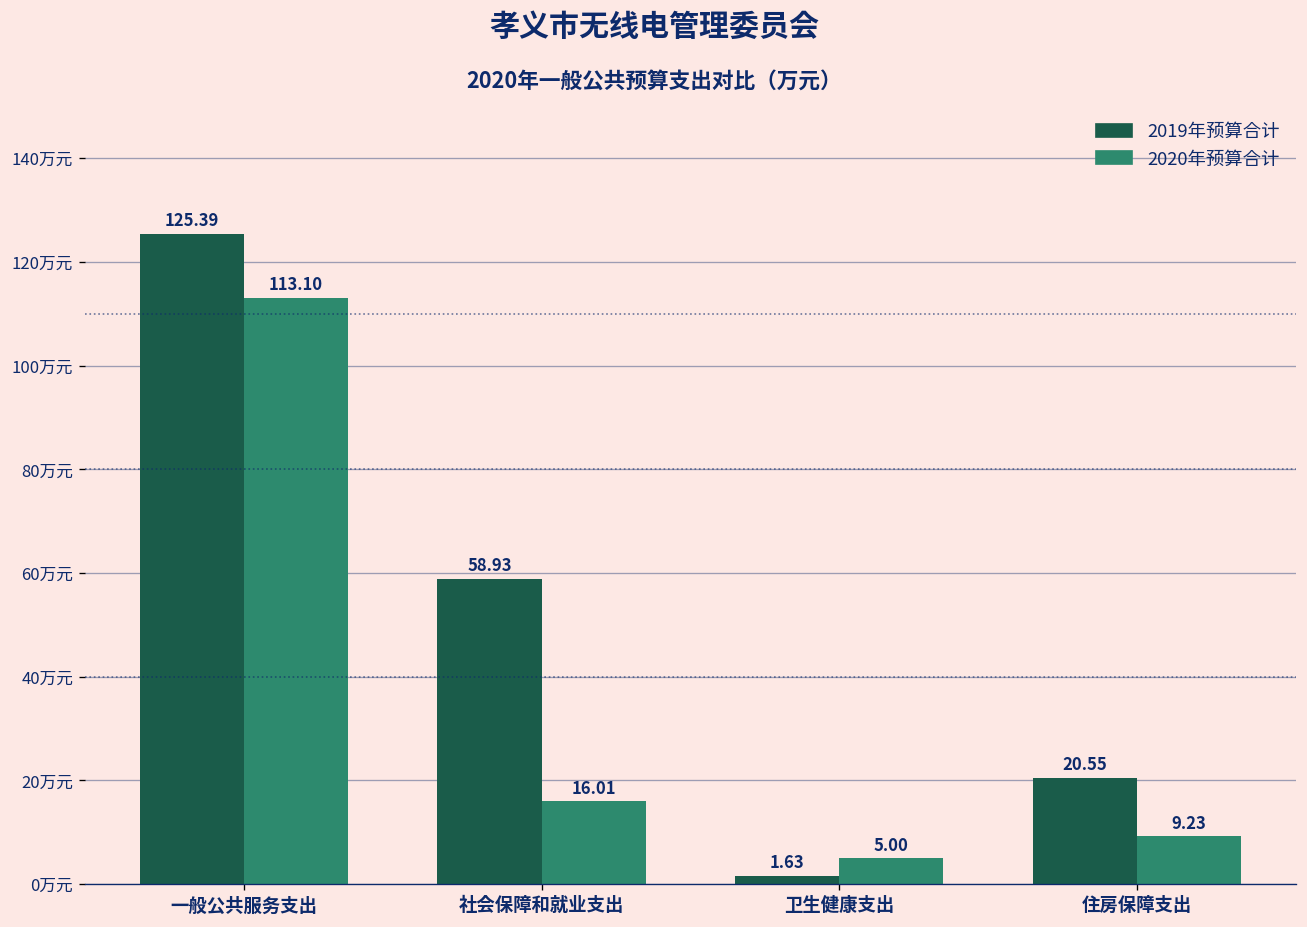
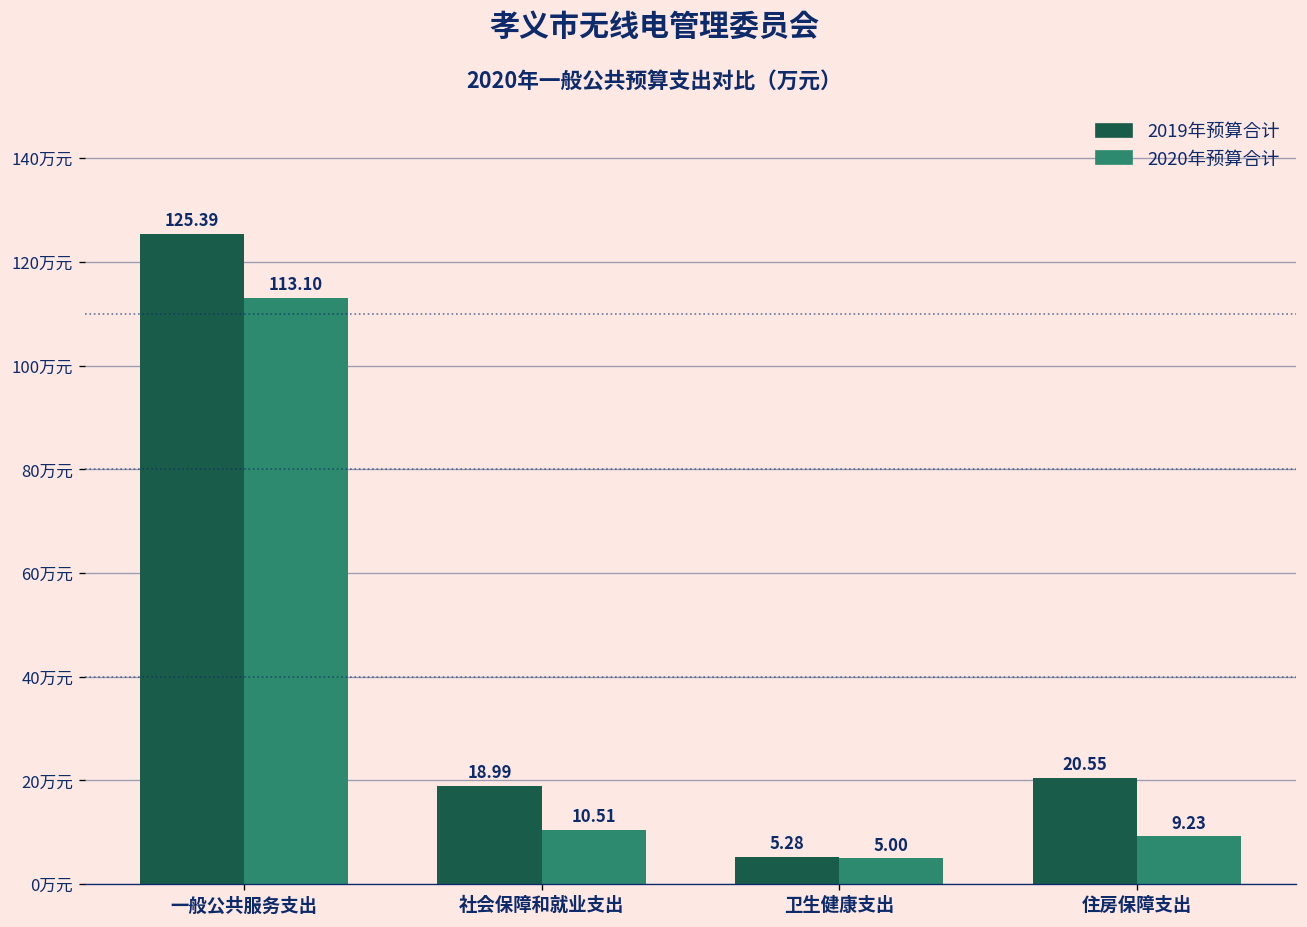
2019年预算合计, 社会保障和就业支出: 58.93 -> 18.99
2020年预算合计, 社会保障和就业支出: 16.01 -> 10.51
2019年预算合计, 卫生健康支出: 1.63 -> 5.28
